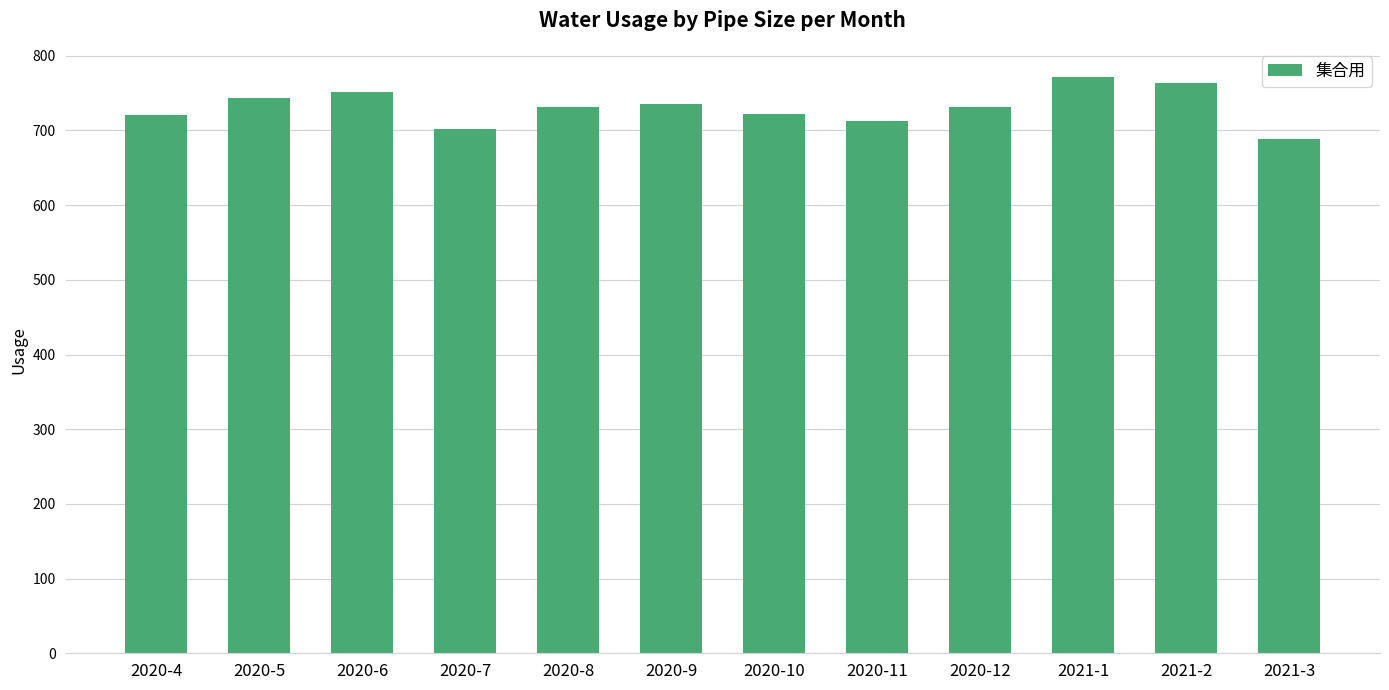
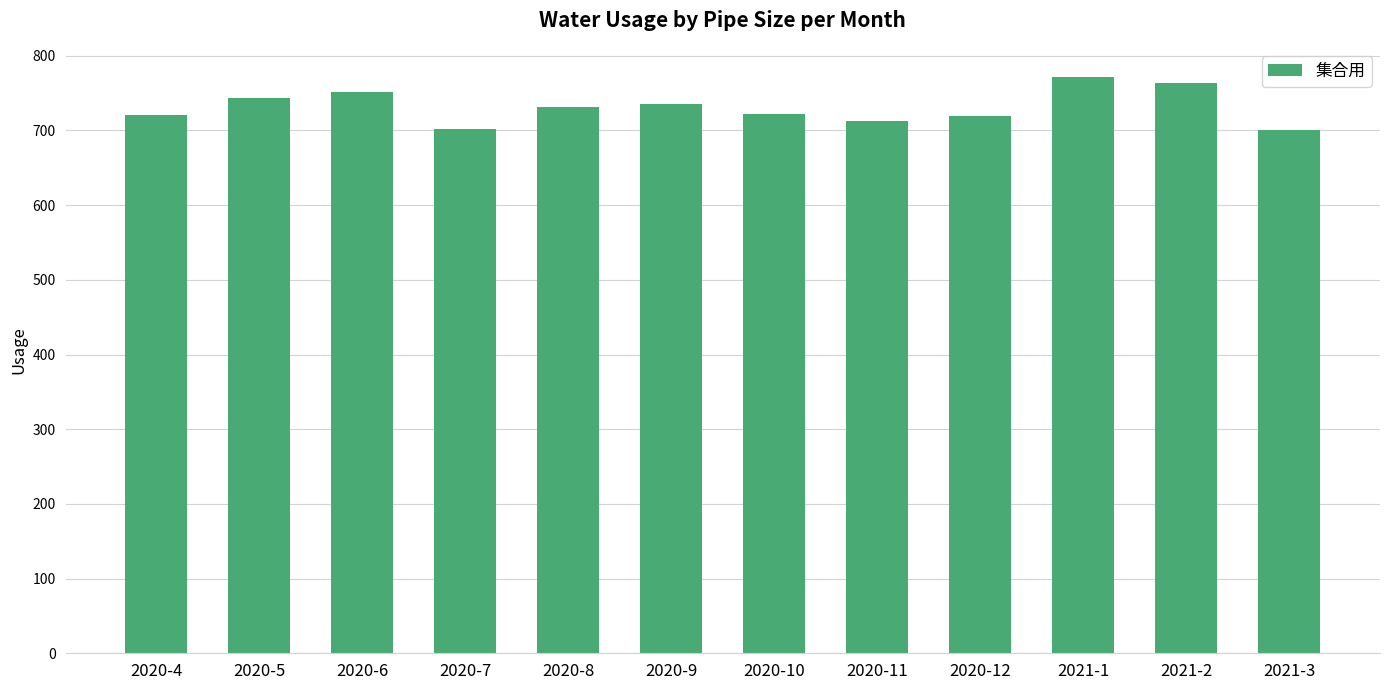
2020-12: 730 -> 720
2021-3: 690 -> 700
